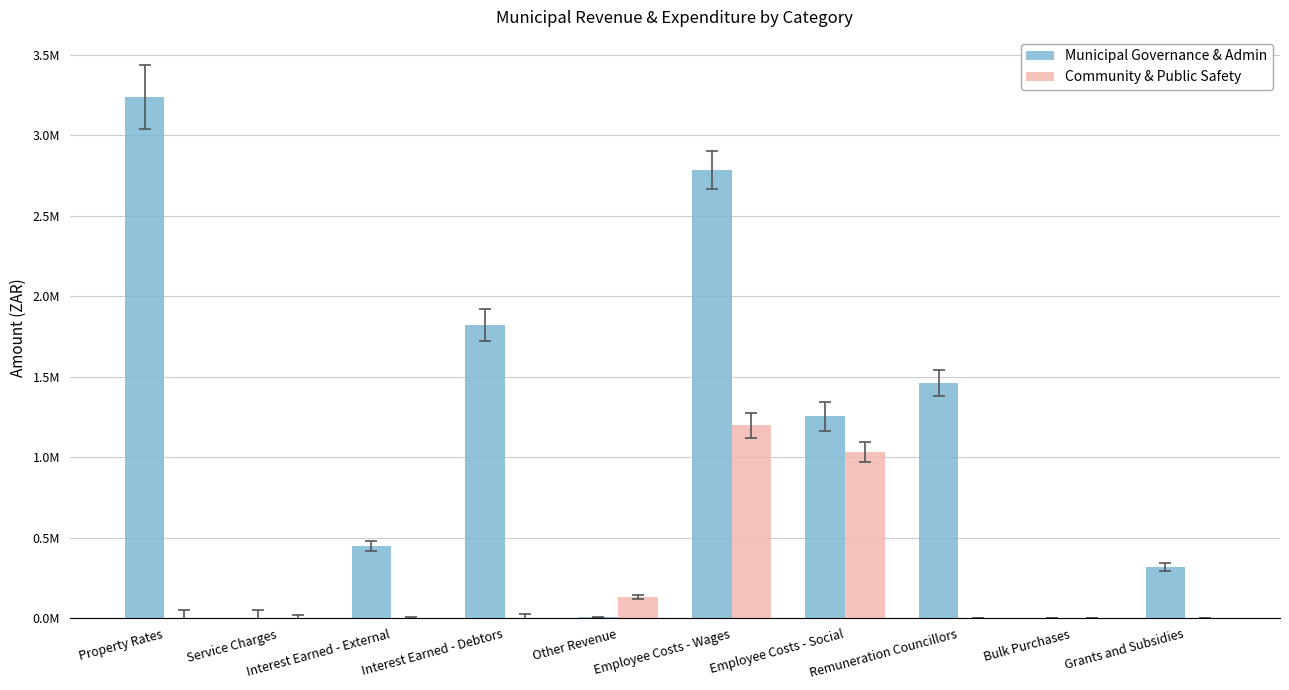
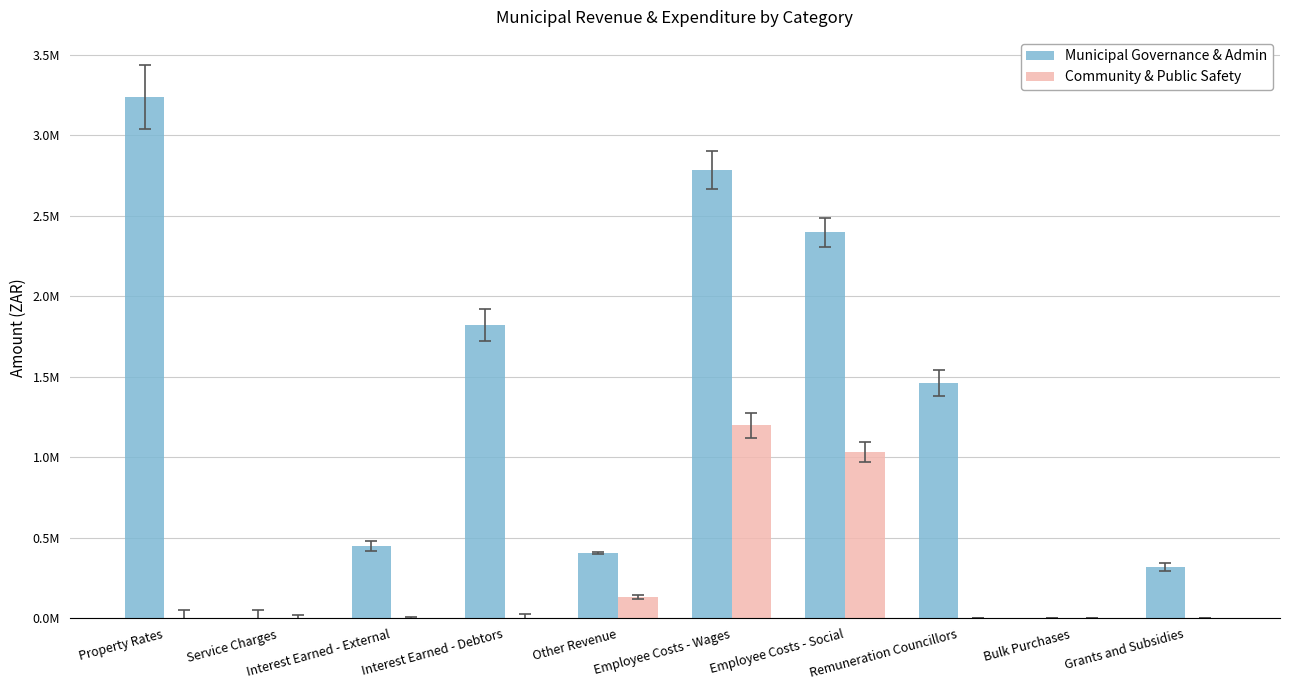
Municipal Governance & Admin, Other Revenue: 10000 -> 410000
Municipal Governance & Admin, Employee Costs - Social: 1260000 -> 2400000
